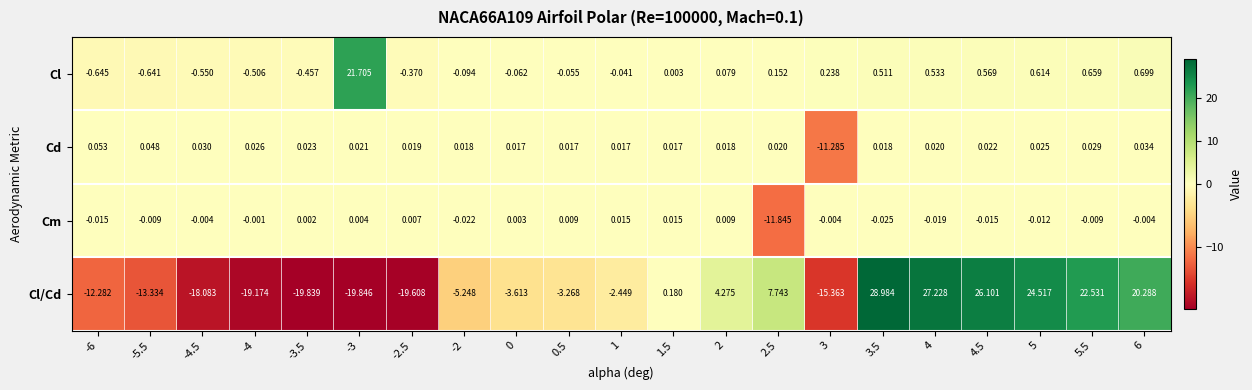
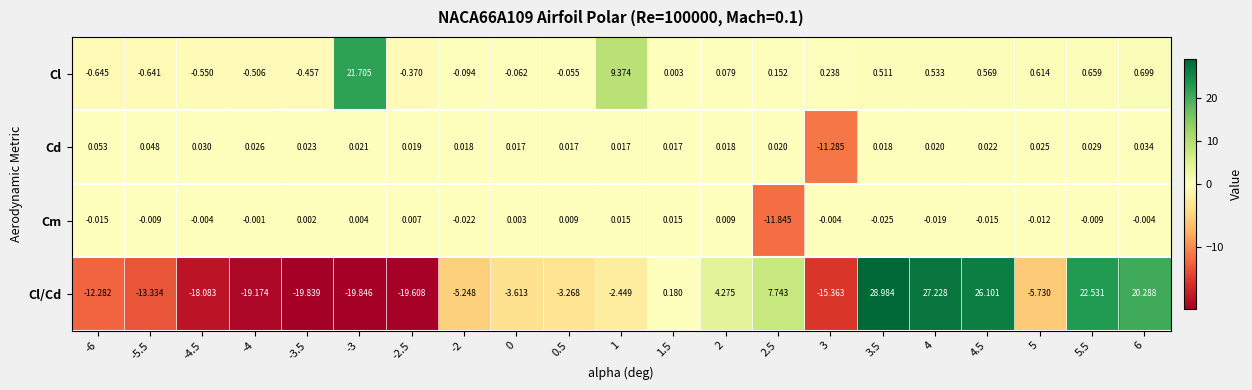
Cl, 1: -0.041 -> 9.374
Cl/Cd, 5: 24.517 -> -5.730
